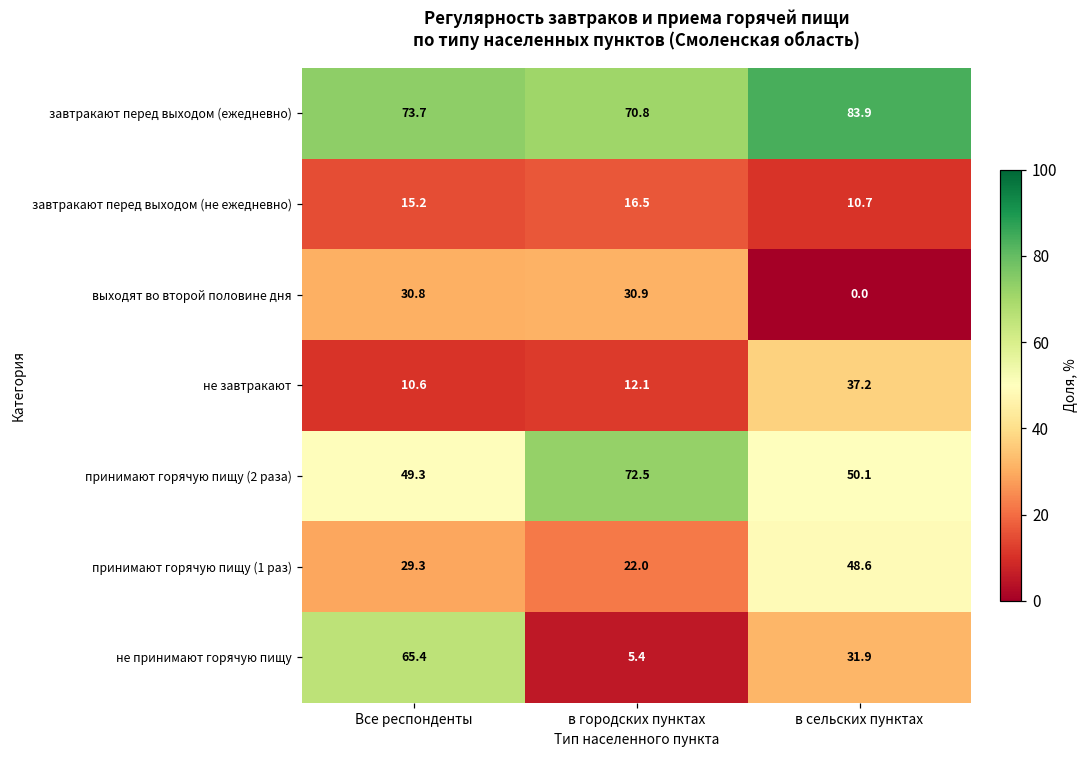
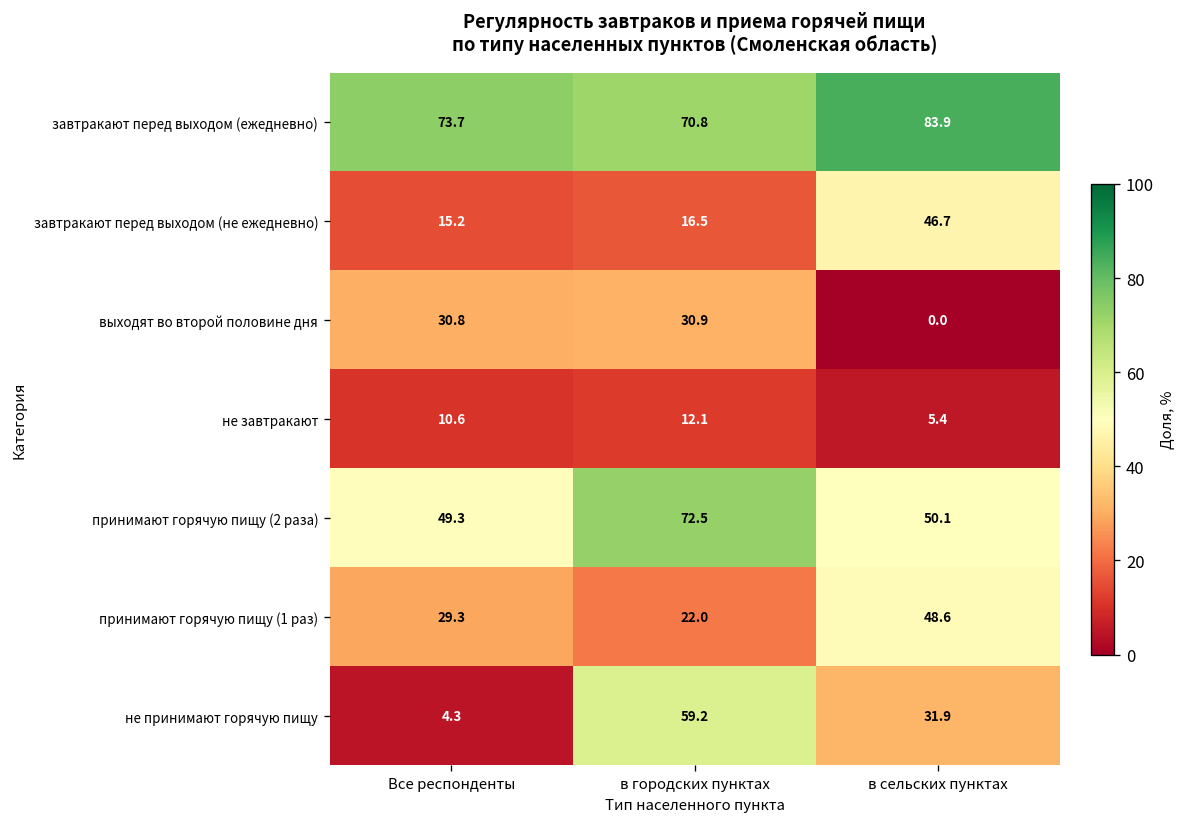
завтракают перед выходом (не ежедневно), в сельских пунктах: 10.7 -> 46.7
не завтракают, в сельских пунктах: 37.2 -> 5.4
не принимают горячую пищу, Все респонденты: 65.4 -> 4.3
не принимают горячую пищу, в городских пунктах: 5.4 -> 59.2
